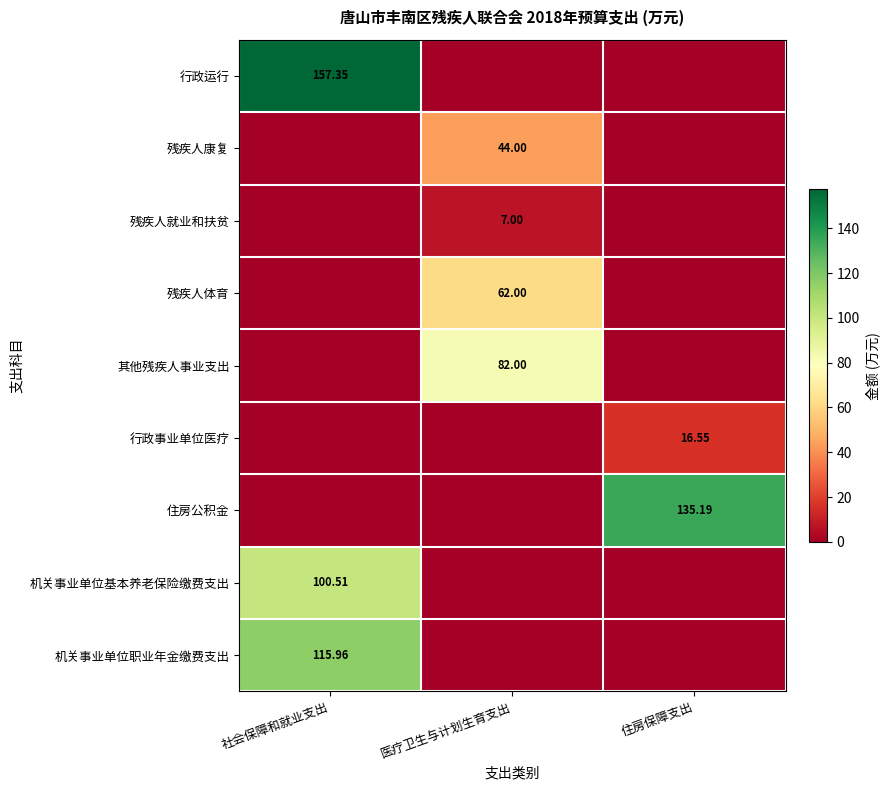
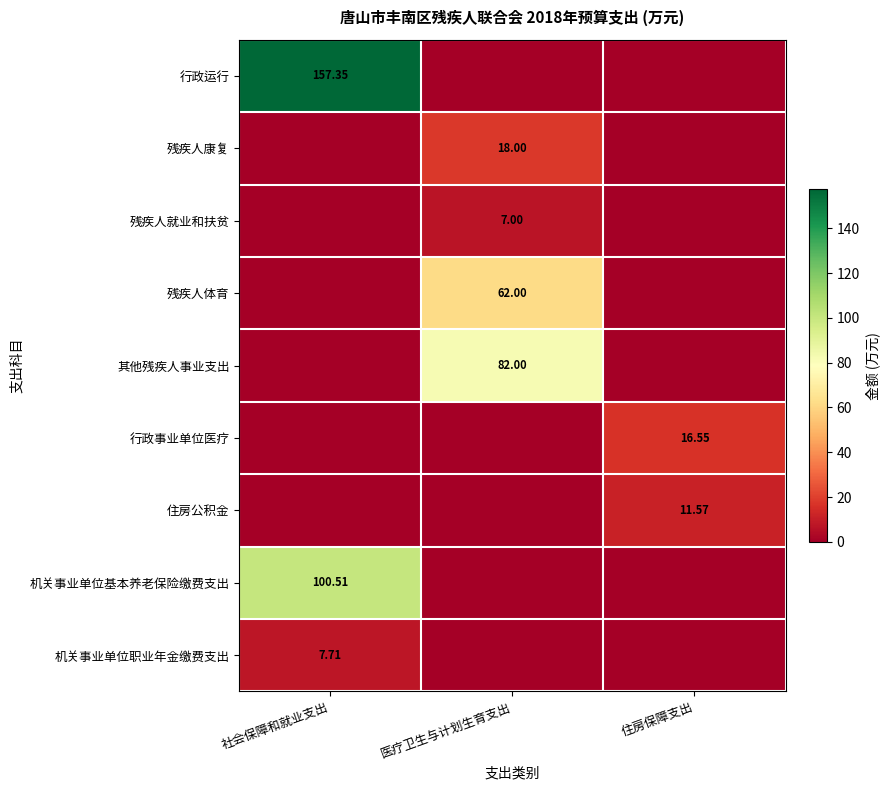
残疾人康复, 医疗卫生与计划生育支出: 44.00 -> 18.00
住房公积金, 住房保障支出: 135.19 -> 11.57
机关事业单位职业年金缴费支出, 社会保障和就业支出: 115.96 -> 7.71
